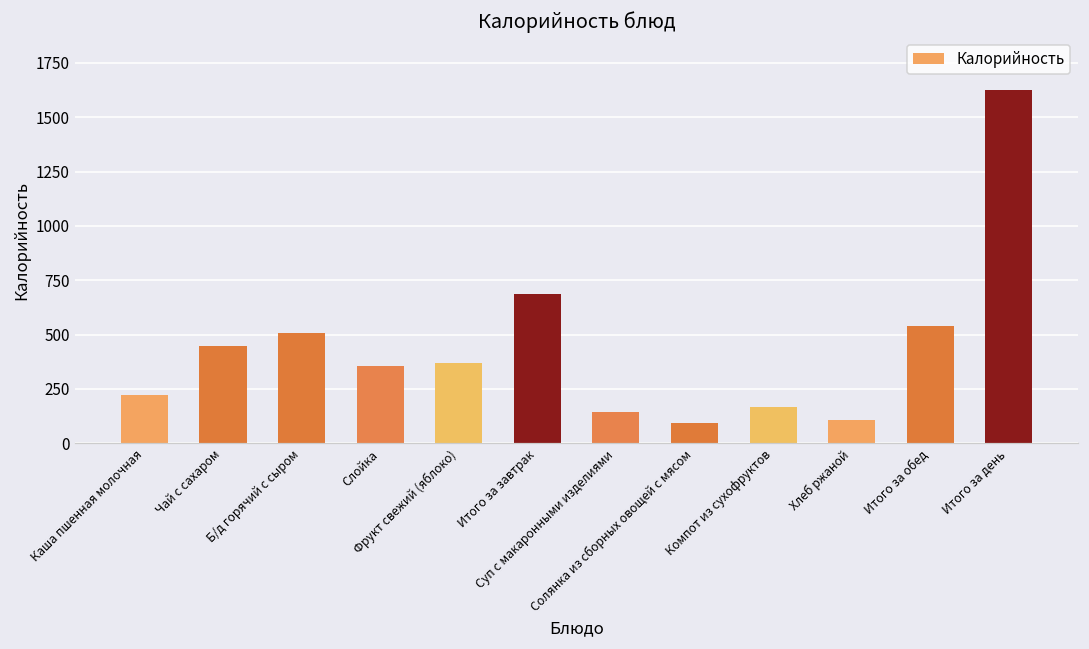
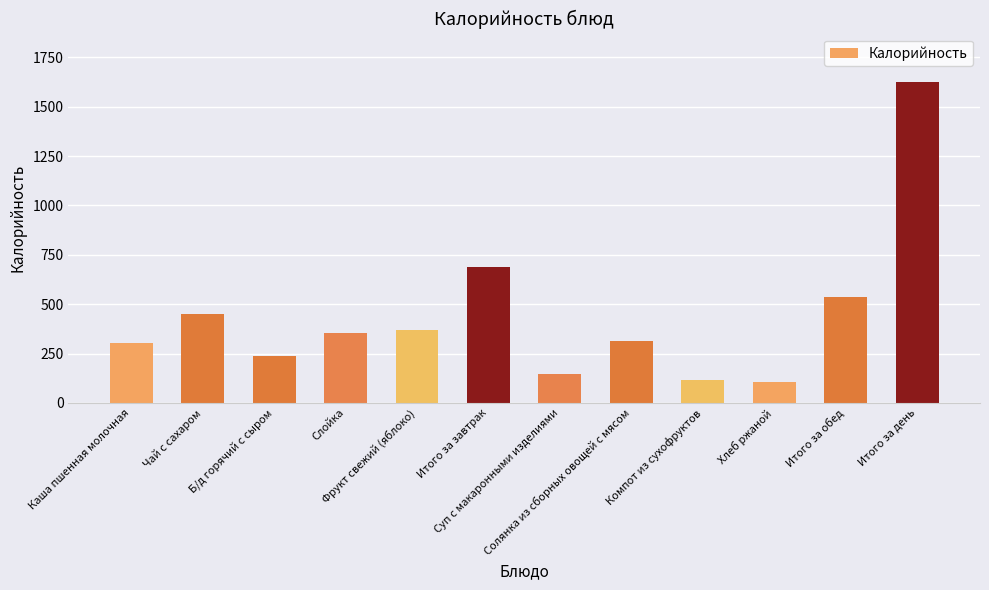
Каша пшенная молочная: 220 -> 300
Б/д горячий с сыром: 510 -> 240
Солянка из сборных овощей с мясом: 90 -> 310
Компот из сухофруктов: 170 -> 120
